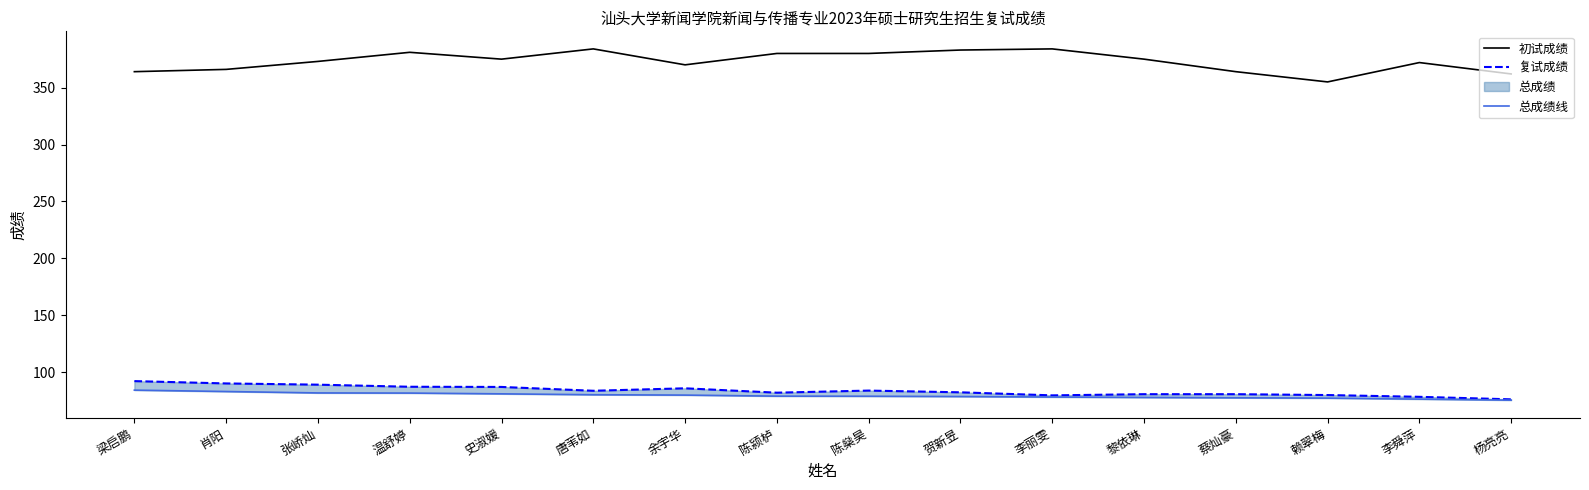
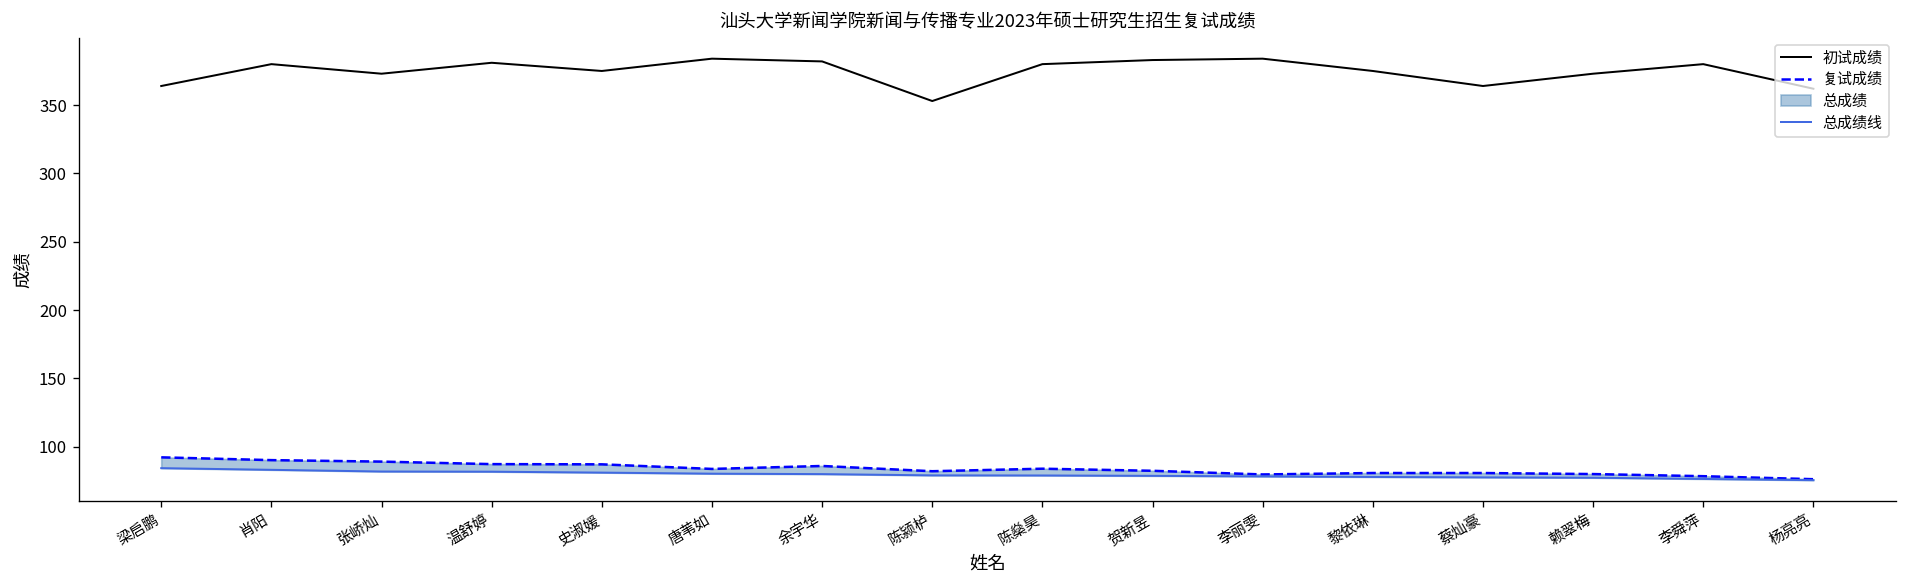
初试成绩, 肖阳: 366 -> 380
初试成绩, 余宇华: 370 -> 382
初试成绩, 陈颍栌: 380 -> 353
初试成绩, 赖翠梅: 355 -> 373
初试成绩, 李舜萍: 372 -> 380
